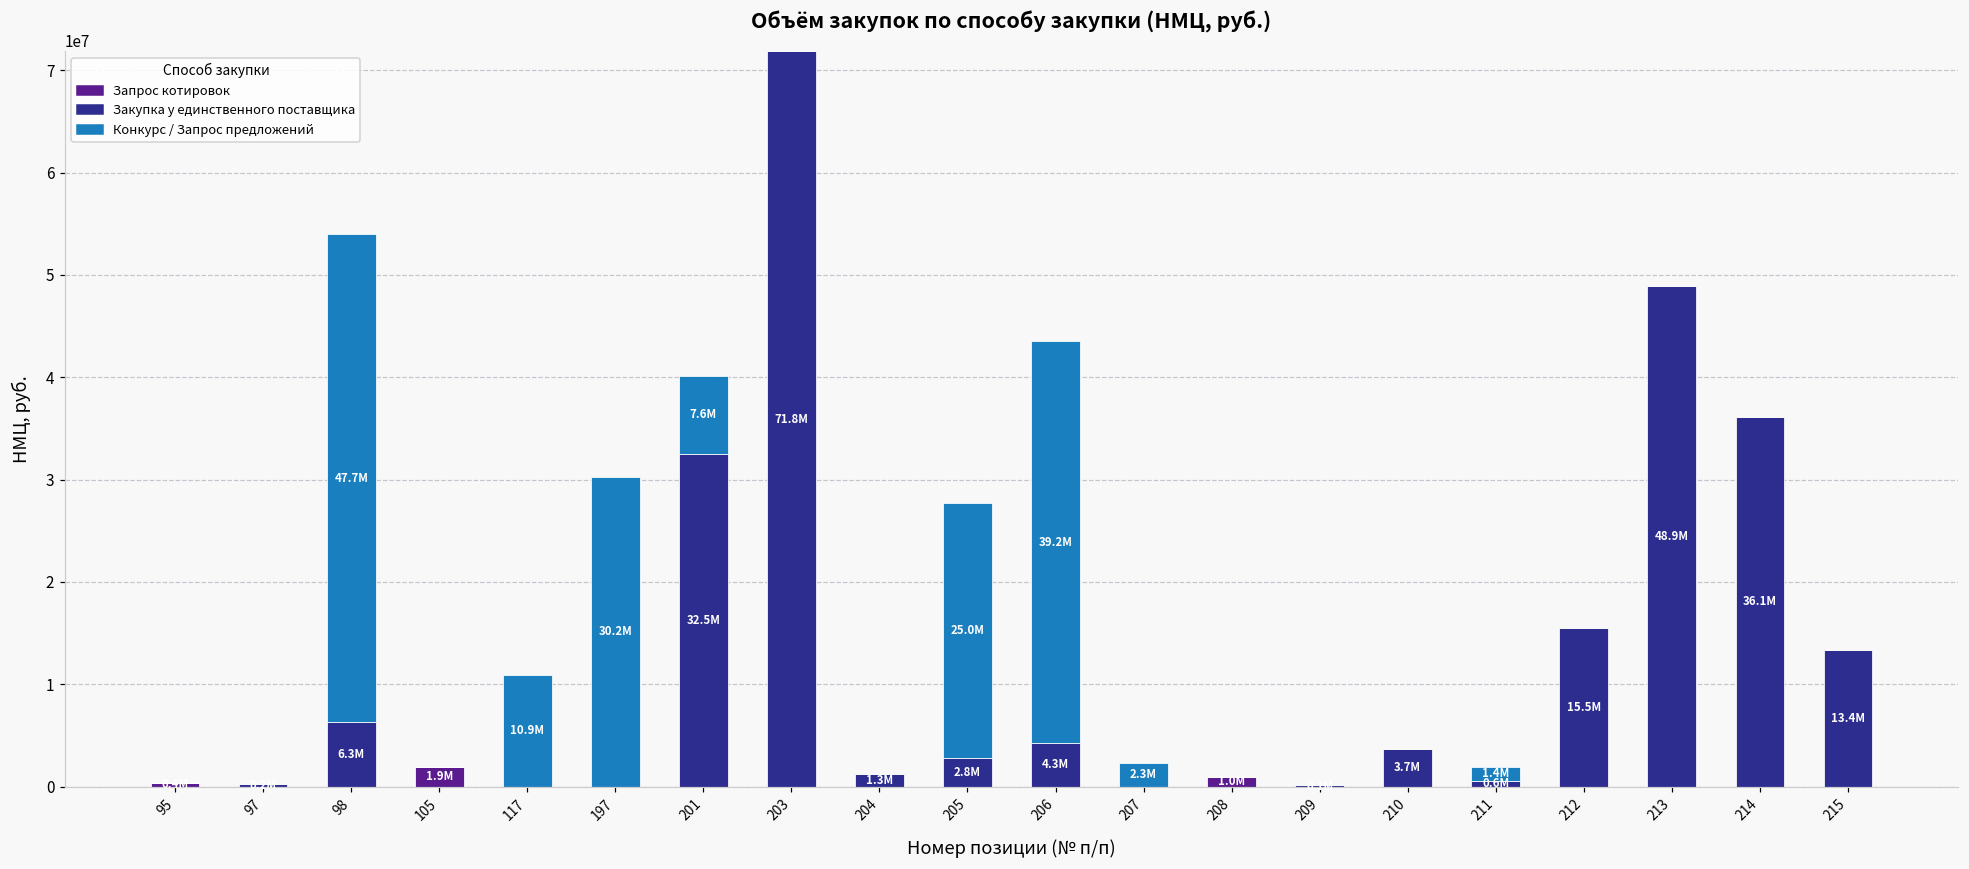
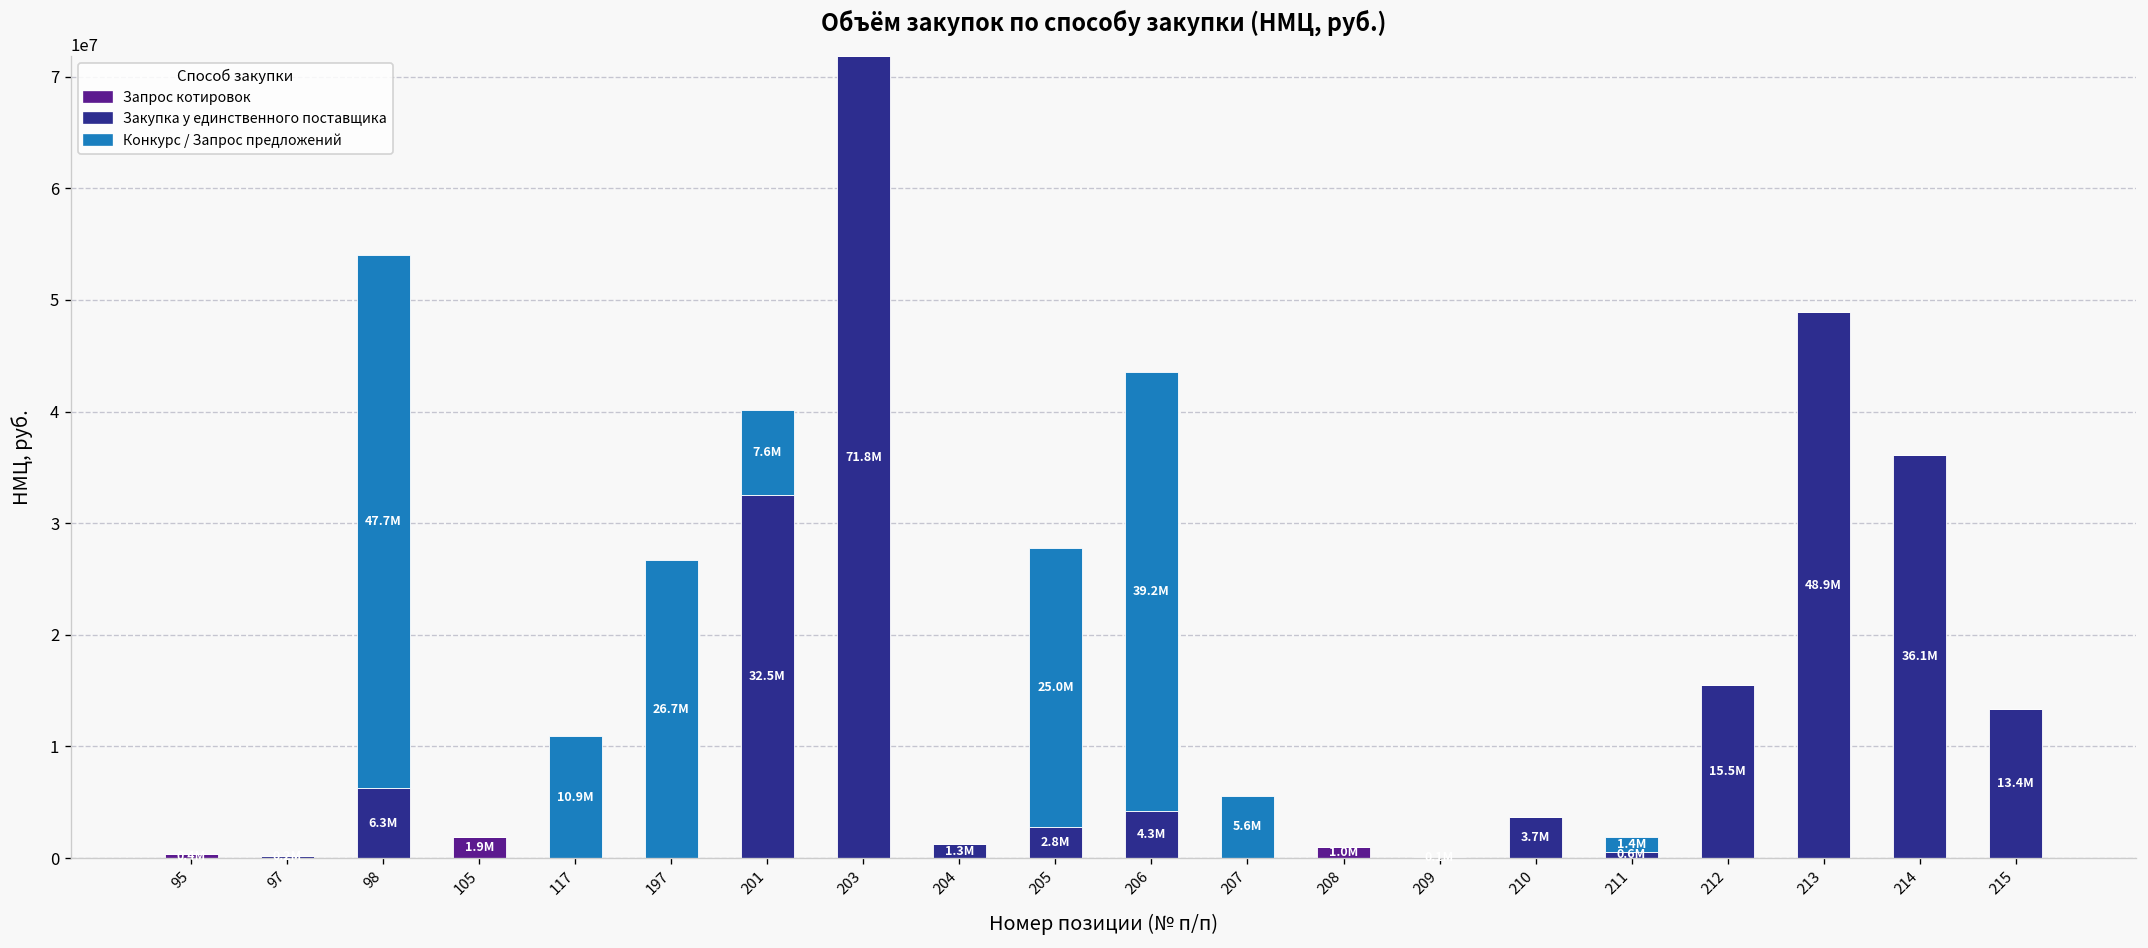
Конкурс / Запрос предложений, 197: 30.2M -> 26.7M
Конкурс / Запрос предложений, 207: 2.3M -> 5.6M
